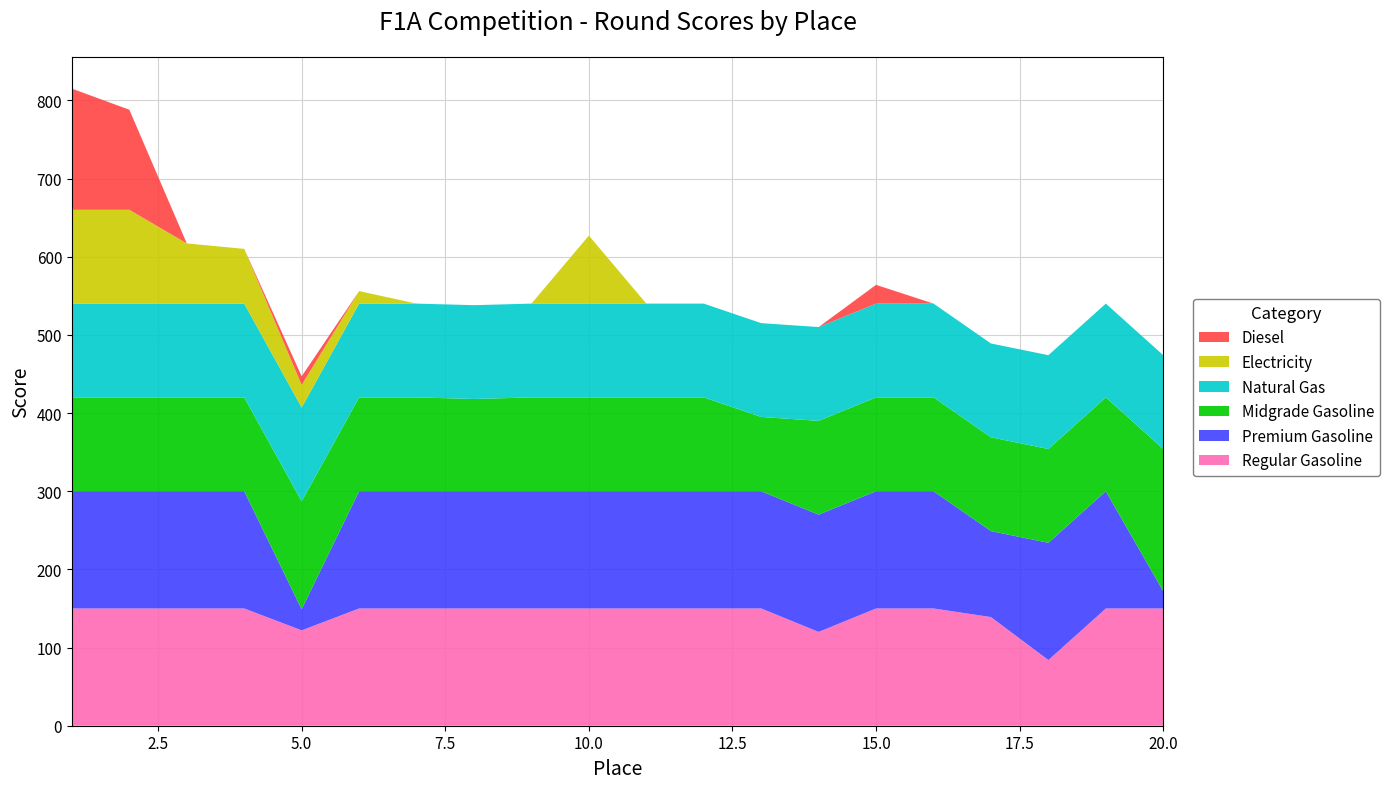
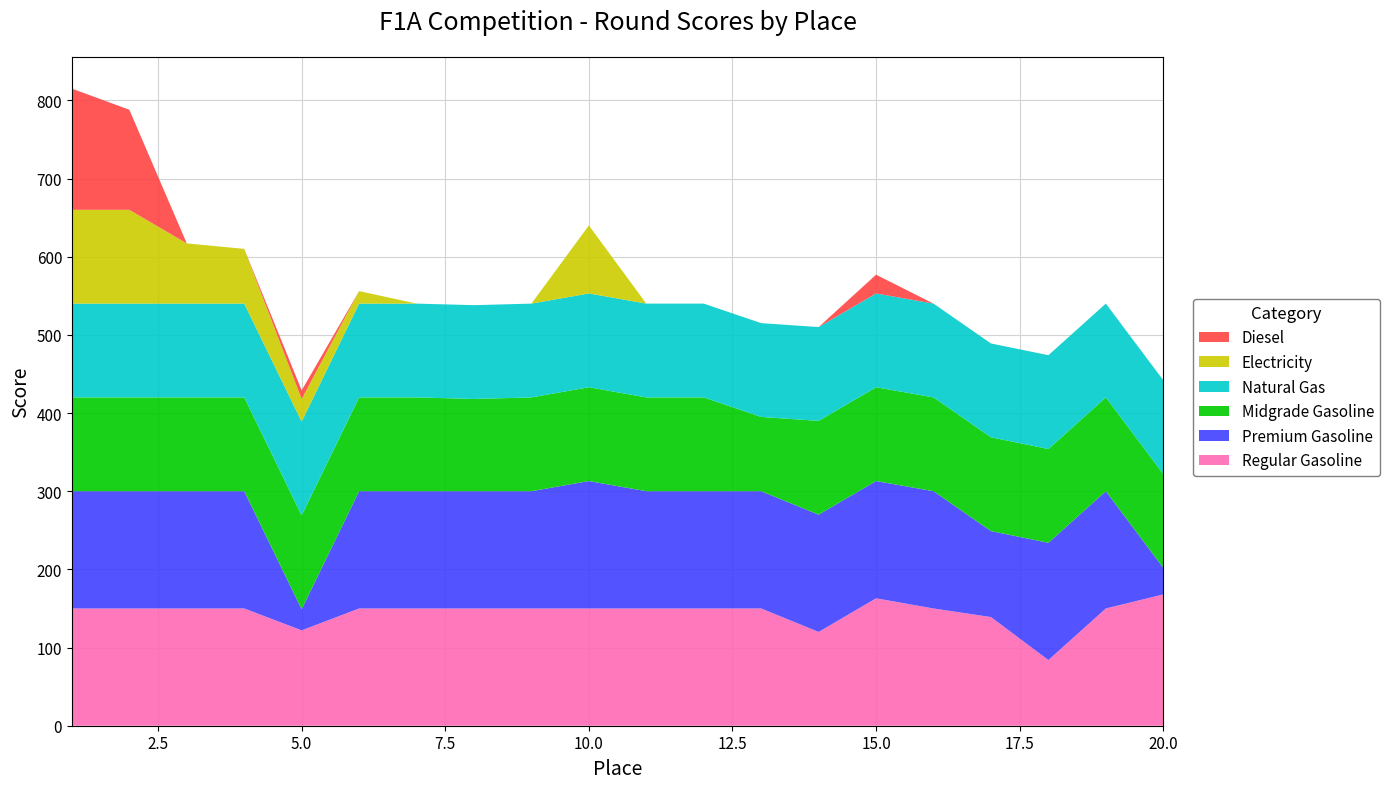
Midgrade Gasoline, 5.0: 140 -> 120
Premium Gasoline, 10.0: 150 -> 160
Regular Gasoline, 15.0: 150 -> 160
Regular Gasoline, 20.0: 150 -> 170
Premium Gasoline, 20.0: 20 -> 30
Midgrade Gasoline, 20.0: 180 -> 120
